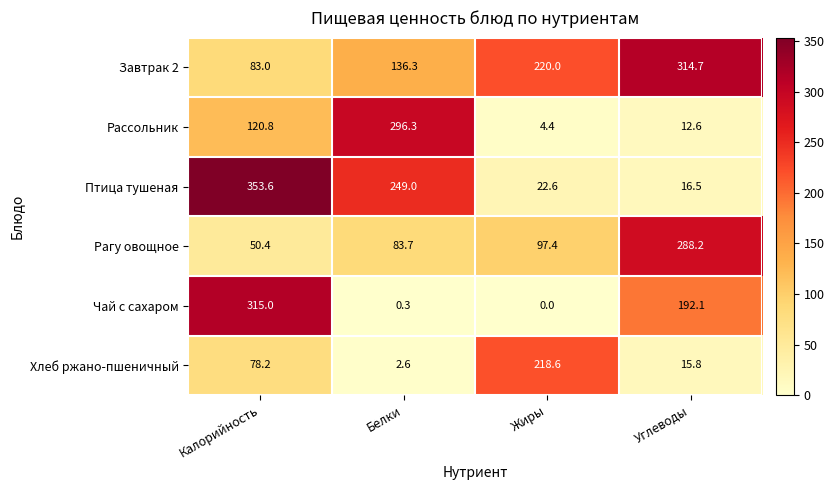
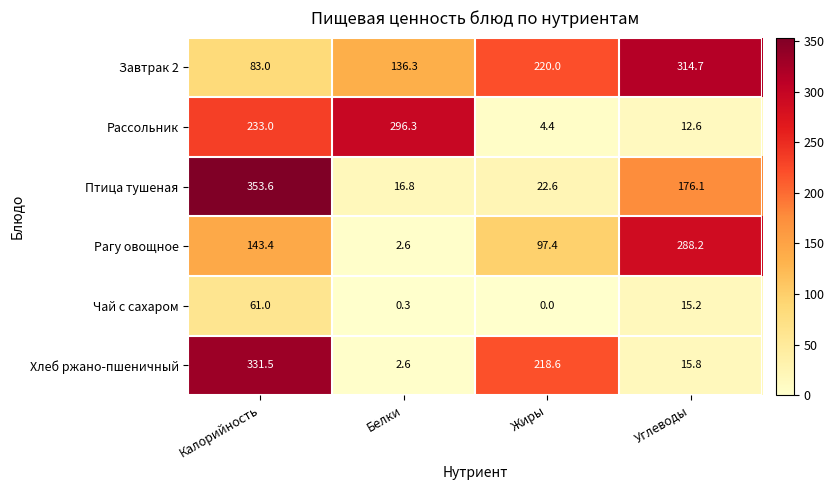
Рассольник, Калорийность: 120.8 -> 233.0
Птица тушеная, Белки: 249.0 -> 16.8
Птица тушеная, Углеводы: 16.5 -> 176.1
Рагу овощное, Калорийность: 50.4 -> 143.4
Рагу овощное, Белки: 83.7 -> 2.6
Чай с сахаром, Калорийность: 315.0 -> 61.0
Чай с сахаром, Углеводы: 192.1 -> 15.2
Хлеб ржано-пшеничный, Калорийность: 78.2 -> 331.5
